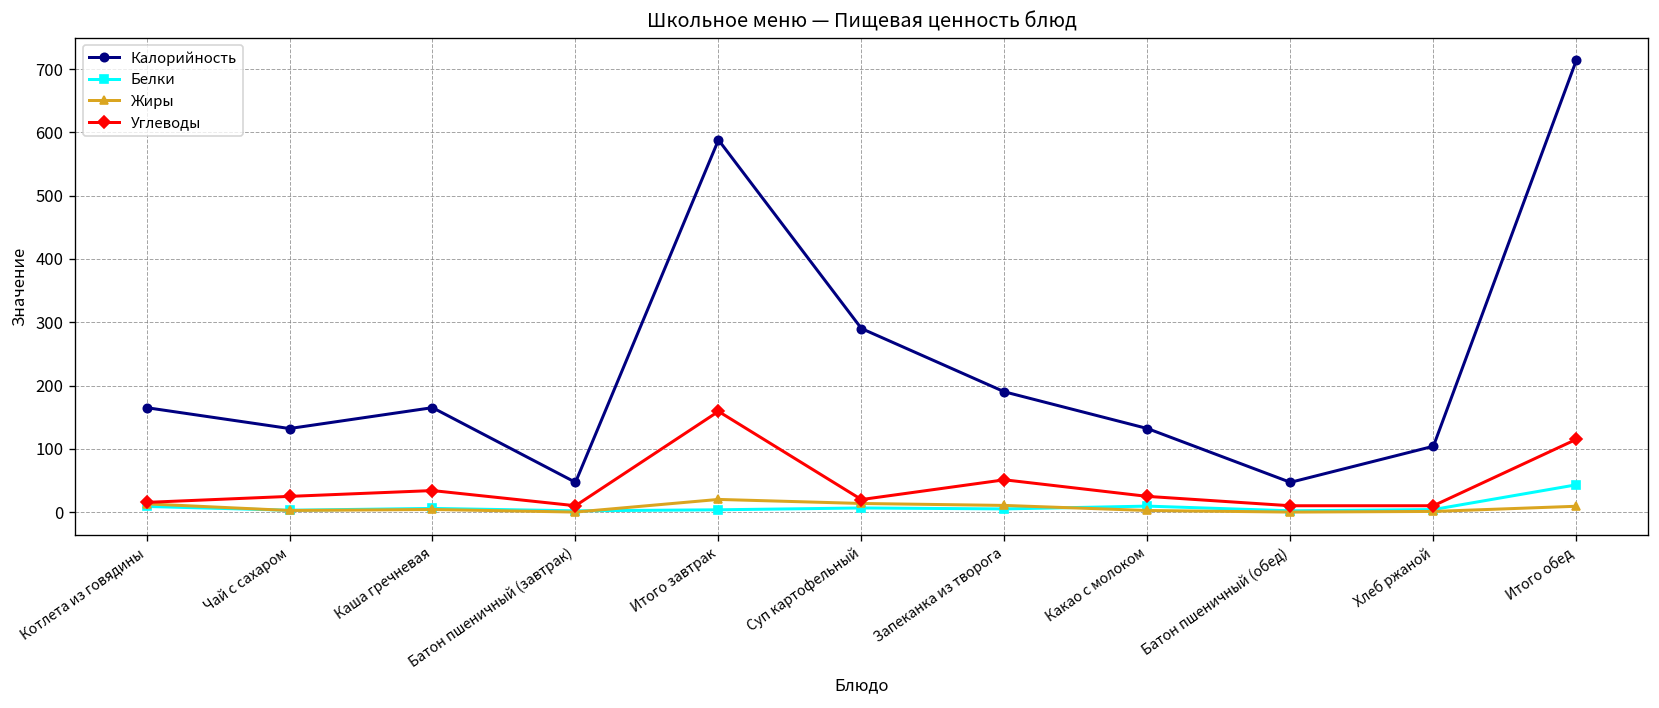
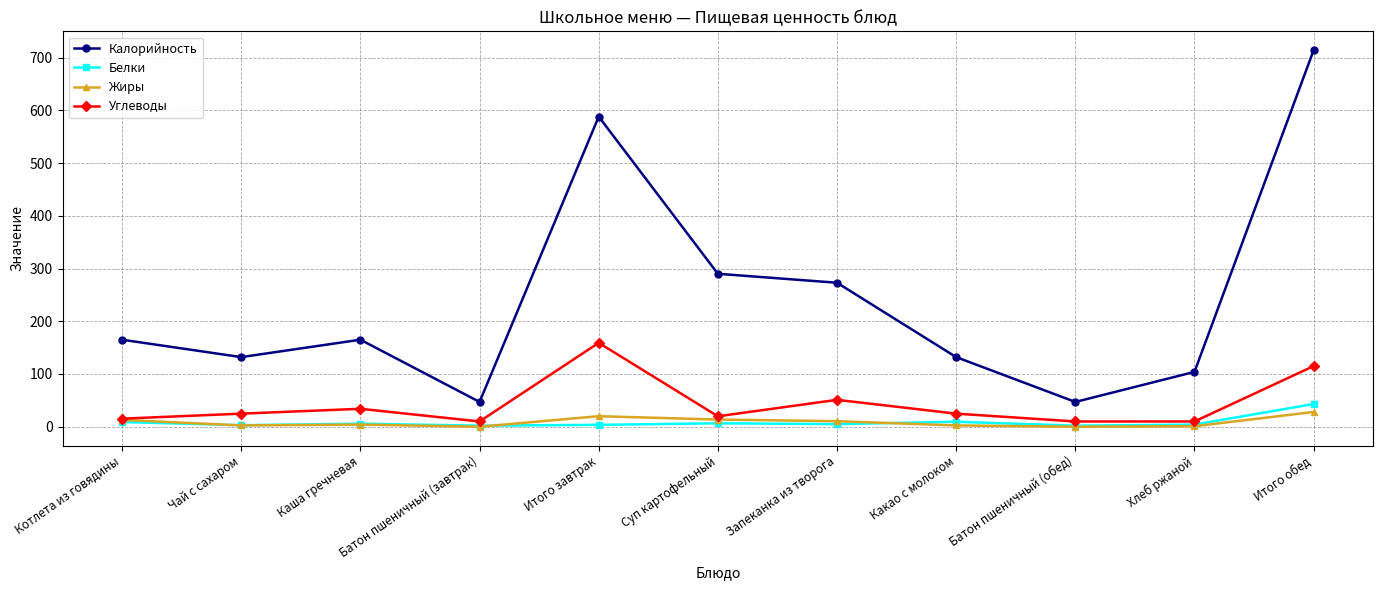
Калорийность, Запеканка из творога: 190 -> 270
Жиры, Итого обед: 10 -> 30
